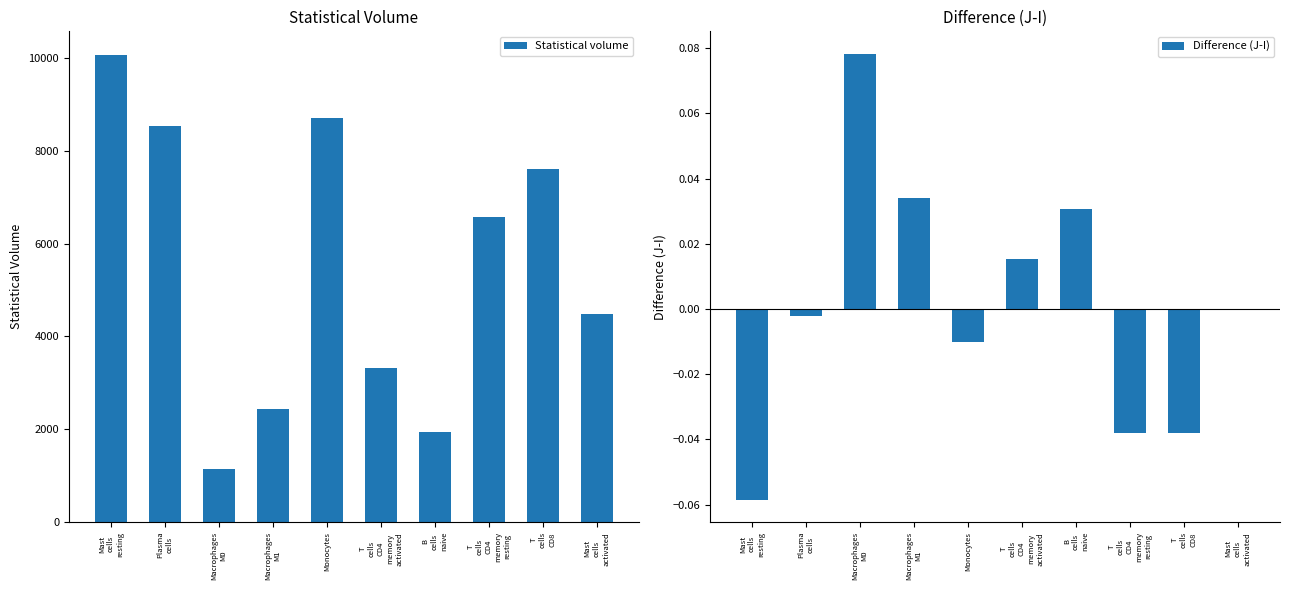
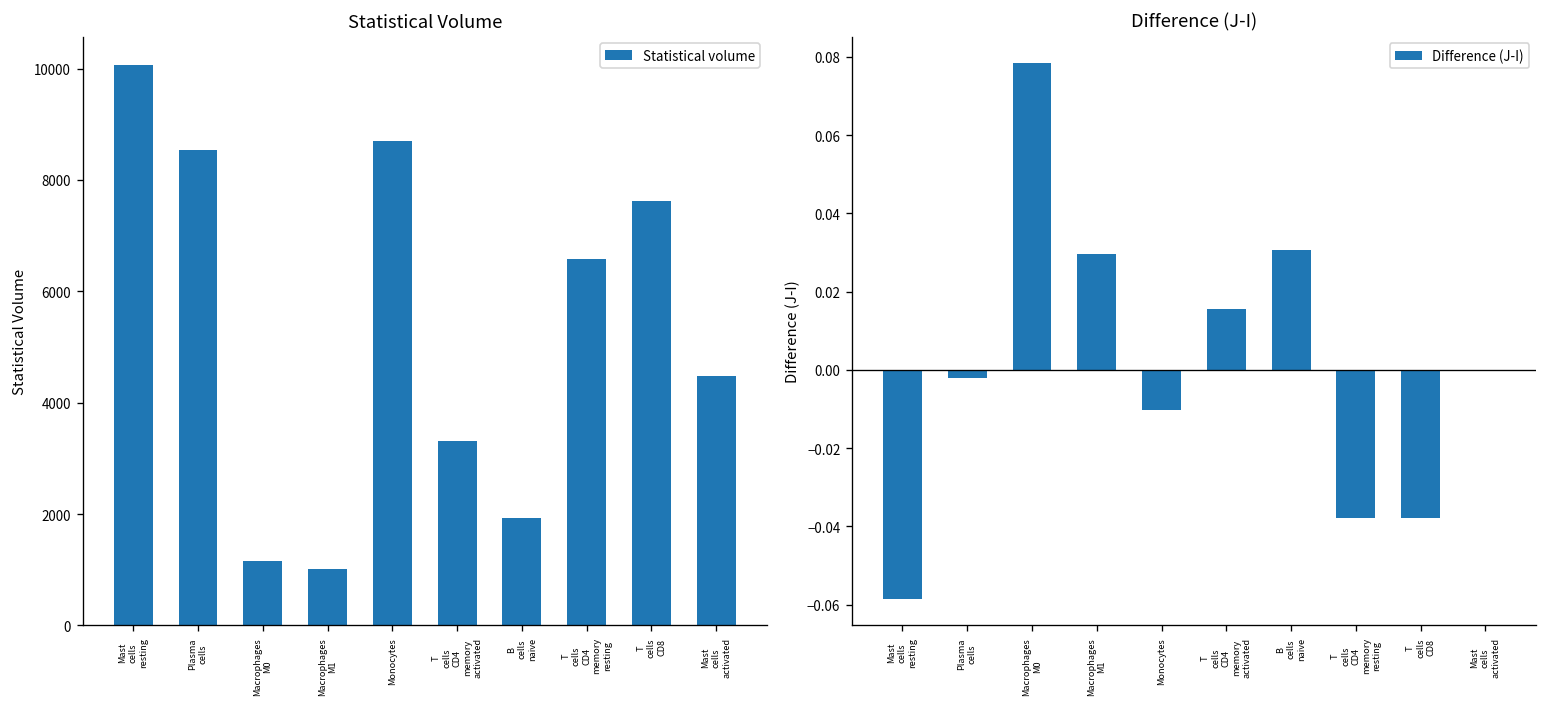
Statistical Volume, Macrophages M1: 2400 -> 1000
Difference (J-I), Macrophages M1: 0.034 -> 0.030
